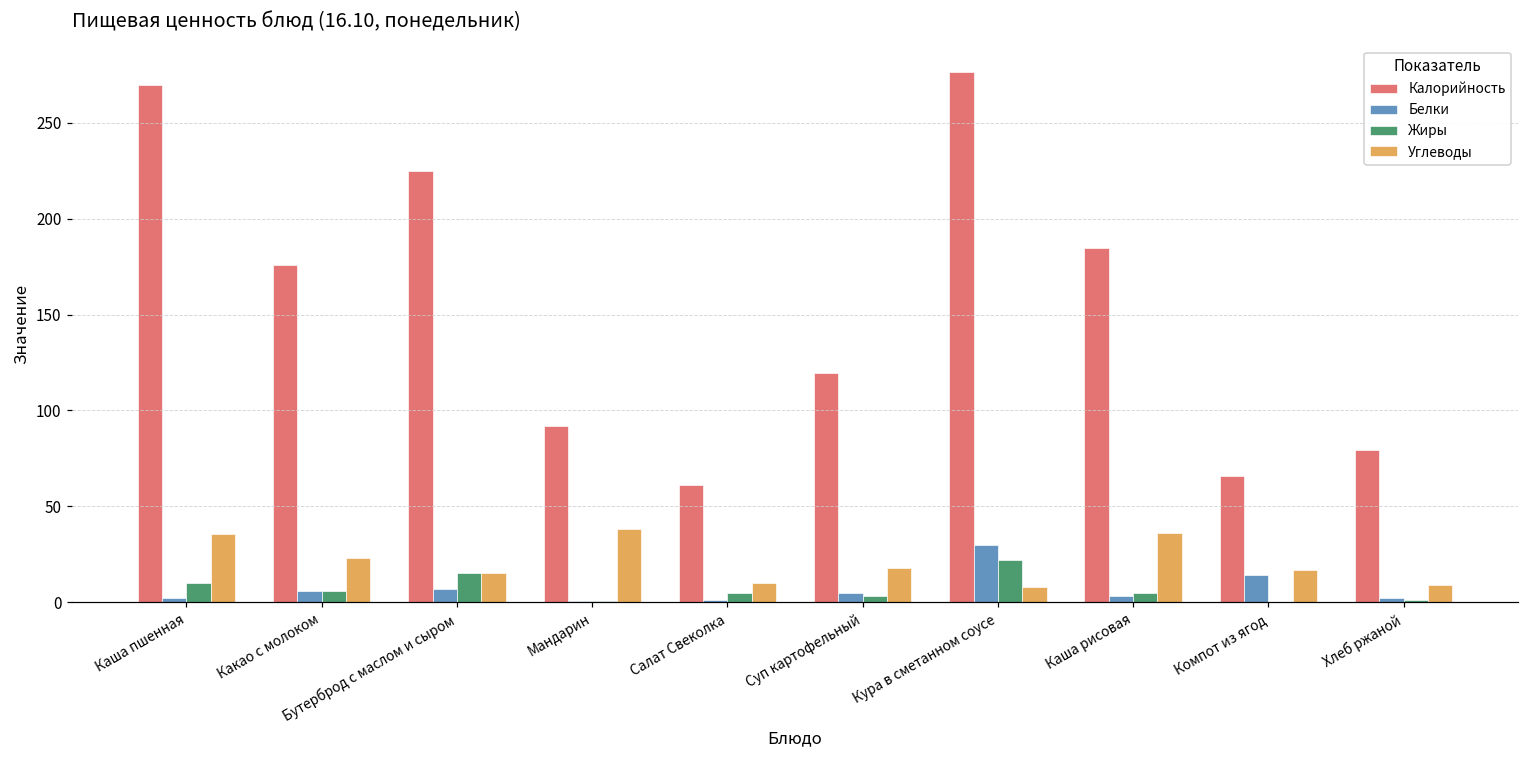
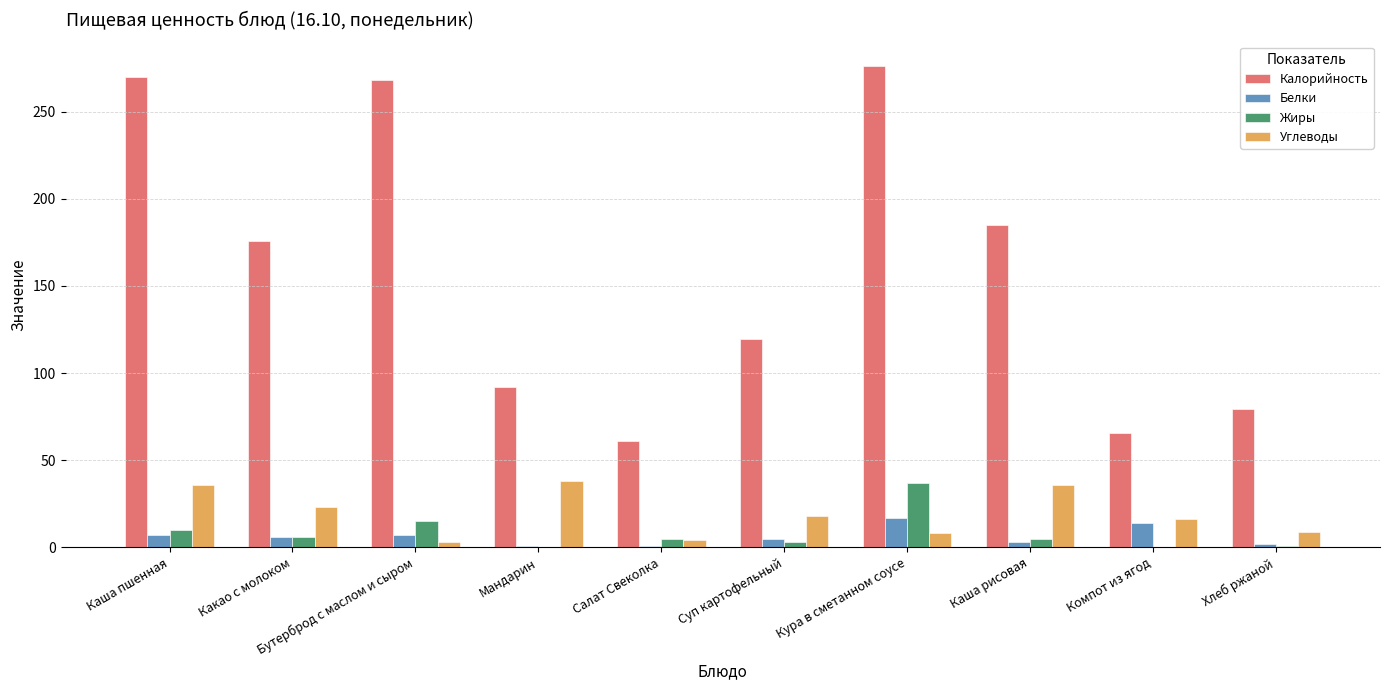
Белки, Каша пшенная: 2 -> 7
Калорийность, Бутерброд с маслом и сыром: 225 -> 268
Углеводы, Бутерброд с маслом и сыром: 15 -> 3
Углеводы, Салат Свеколка: 10 -> 4
Белки, Кура в сметанном соусе: 30 -> 17
Жиры, Кура в сметанном соусе: 22 -> 37
